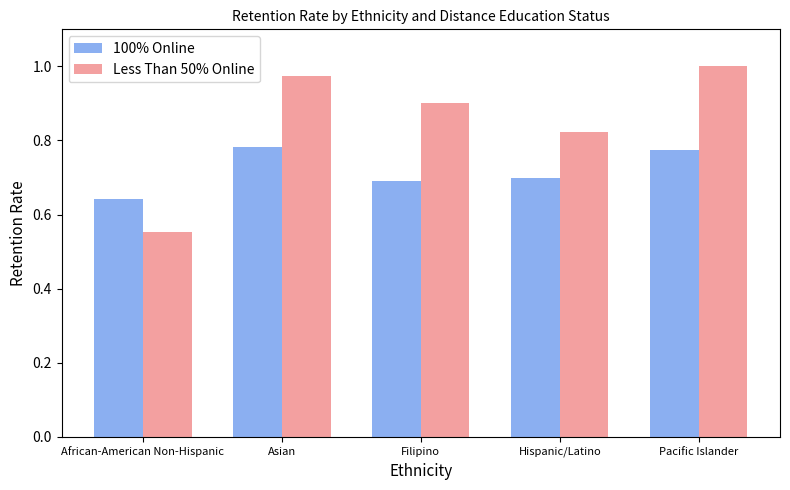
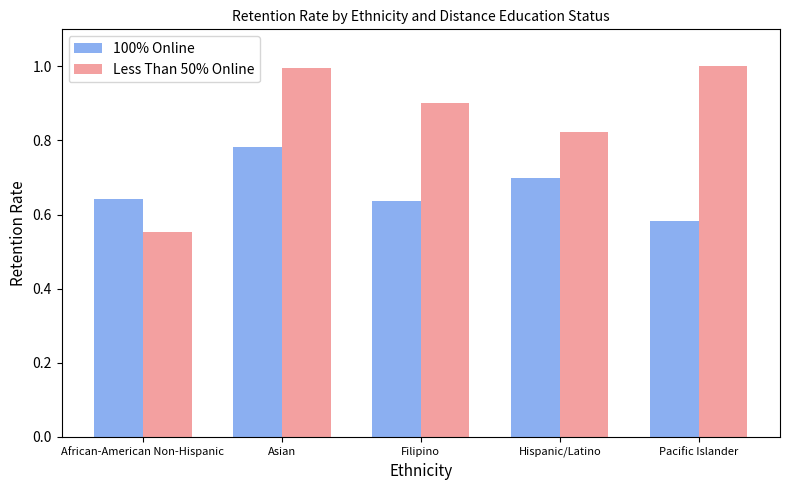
Less Than 50% Online, Asian: 0.97 -> 1.00
100% Online, Filipino: 0.69 -> 0.64
100% Online, Pacific Islander: 0.77 -> 0.58
